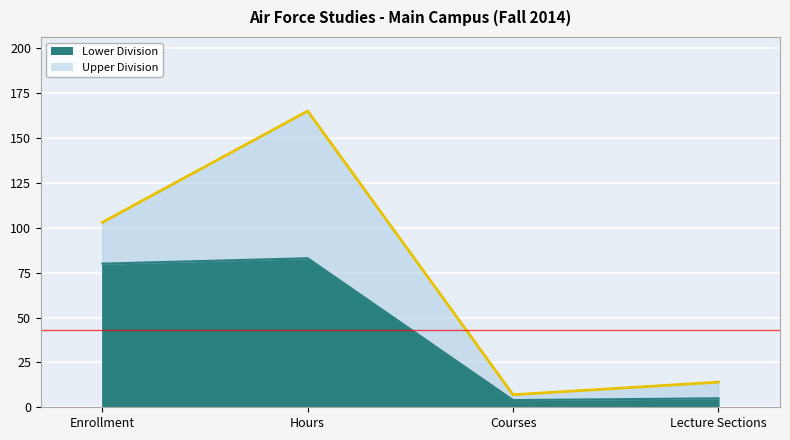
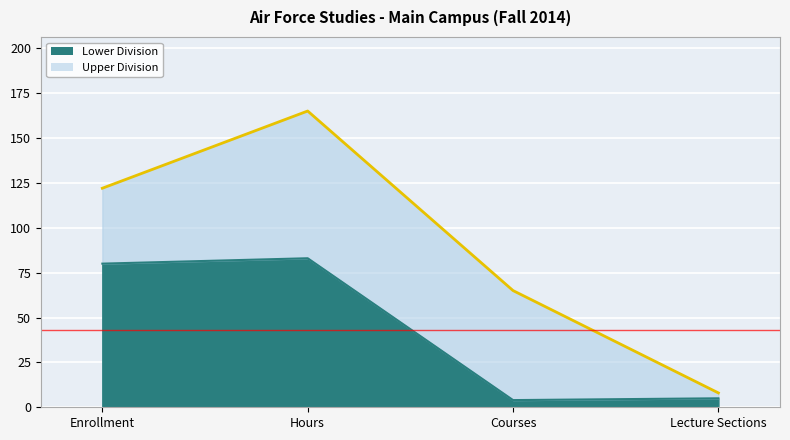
Upper Division, Enrollment: 23 -> 42
Upper Division, Courses: 3 -> 61
Upper Division, Lecture Sections: 9 -> 3
